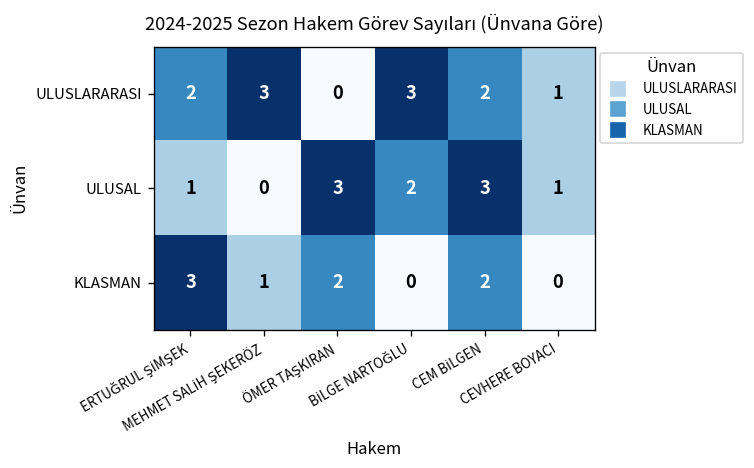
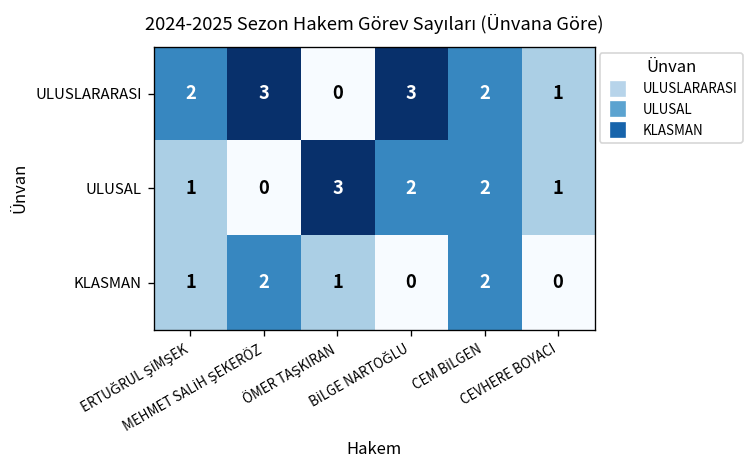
ULUSAL, CEM BİLGEN: 3 -> 2
KLASMAN, ERTUĞRUL ŞİMŞEK: 3 -> 1
KLASMAN, MEHMET SALİH ŞEKERÖZ: 1 -> 2
KLASMAN, ÖMER TAŞKIRAN: 2 -> 1
